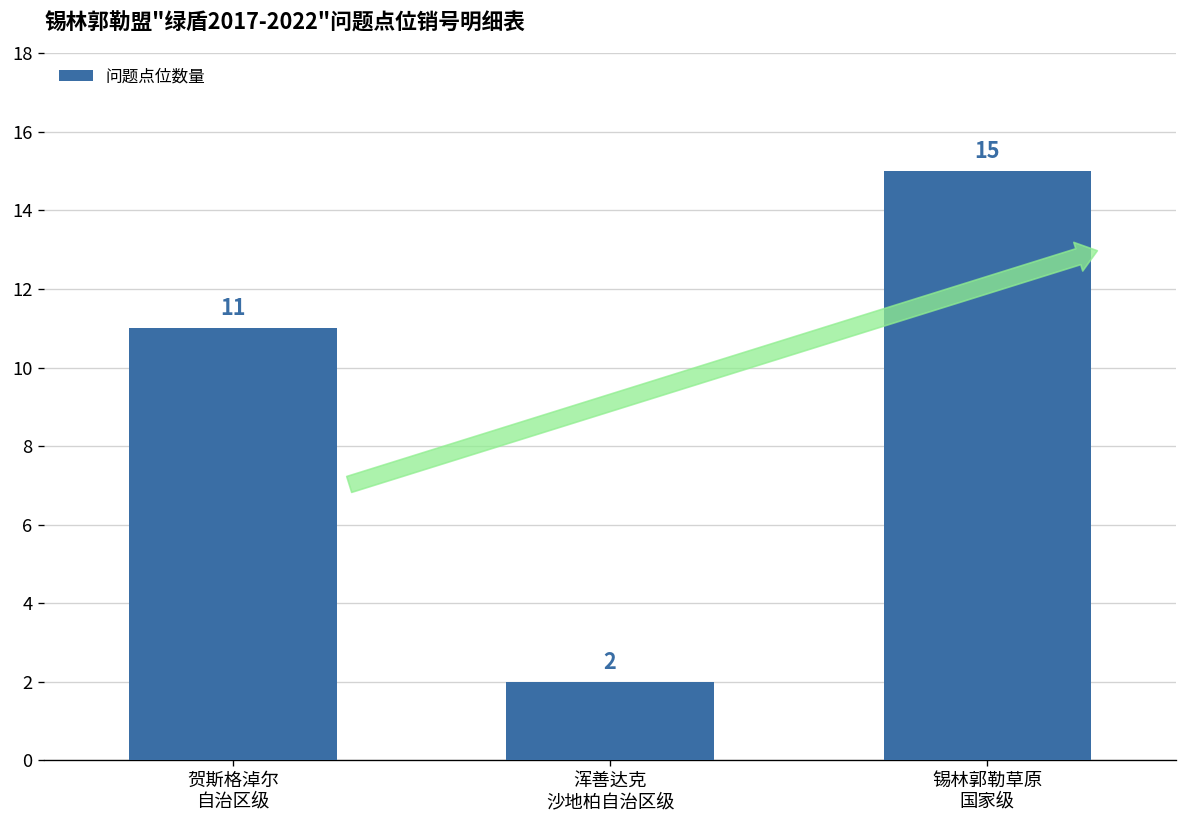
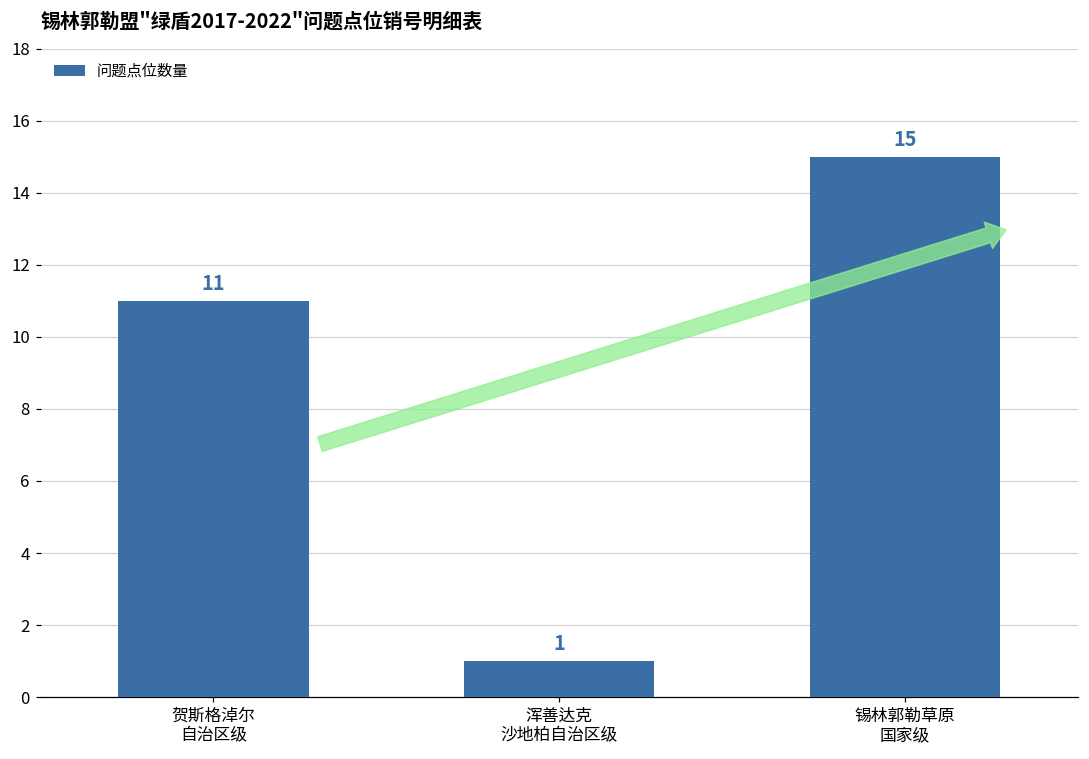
浑善达克 沙地柏自治区级: 2 -> 1
